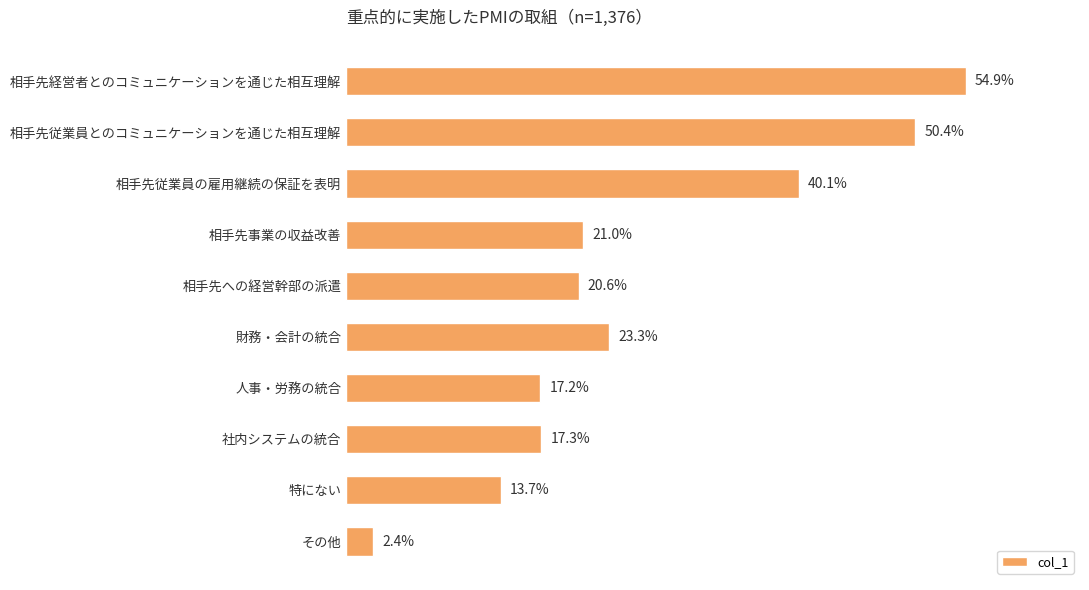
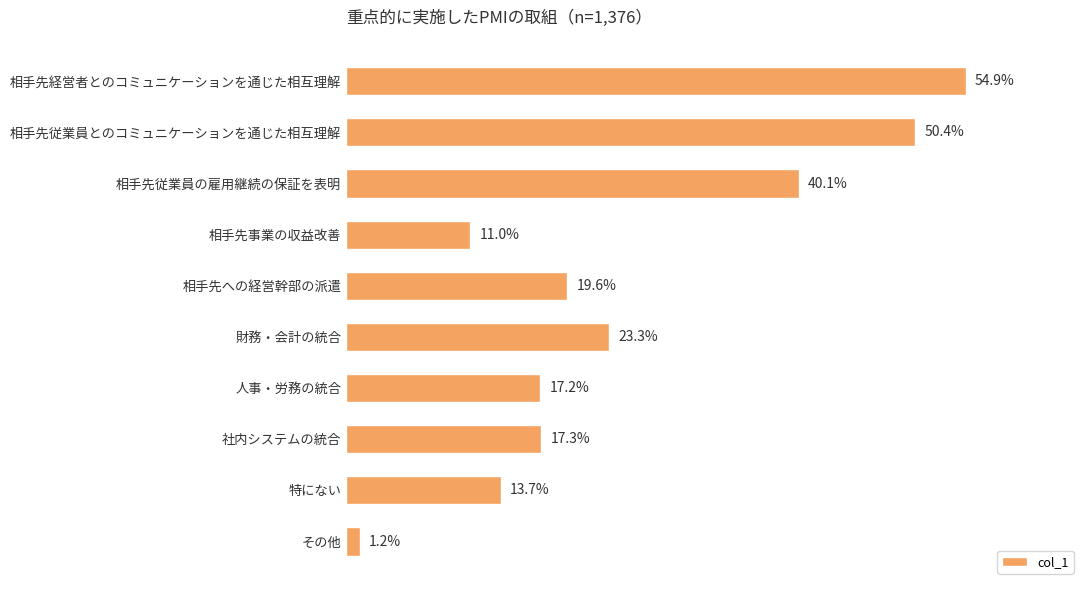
相手先事業の収益改善: 21.0% -> 11.0%
相手先への経営幹部の派遣: 20.6% -> 19.6%
その他: 2.4% -> 1.2%
